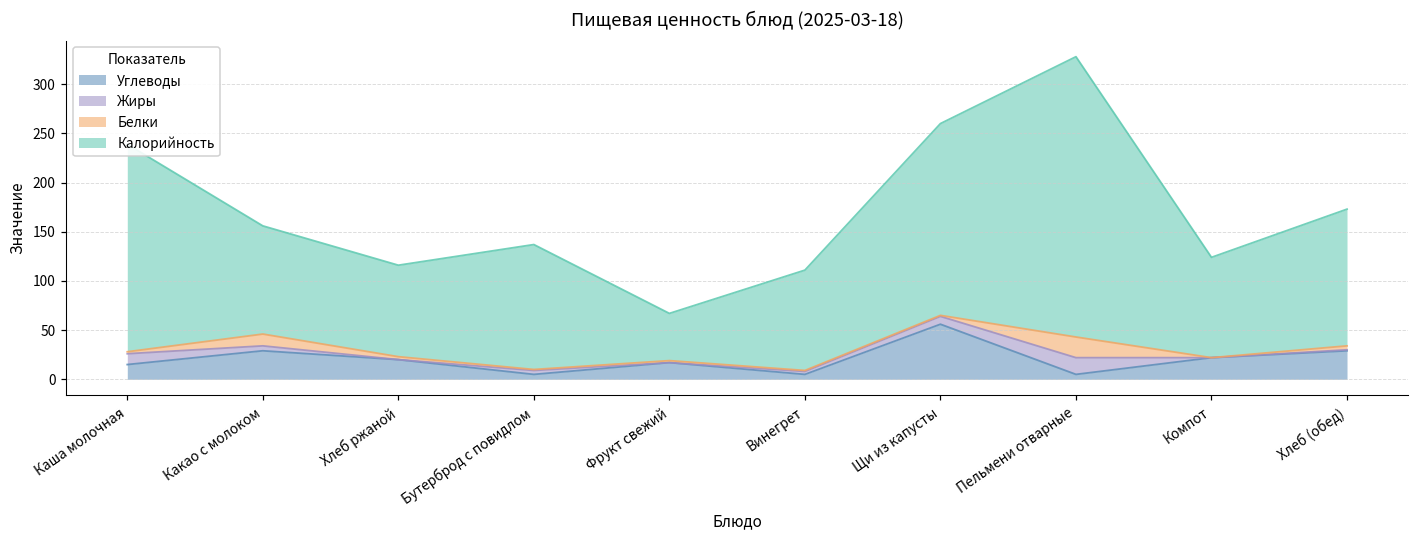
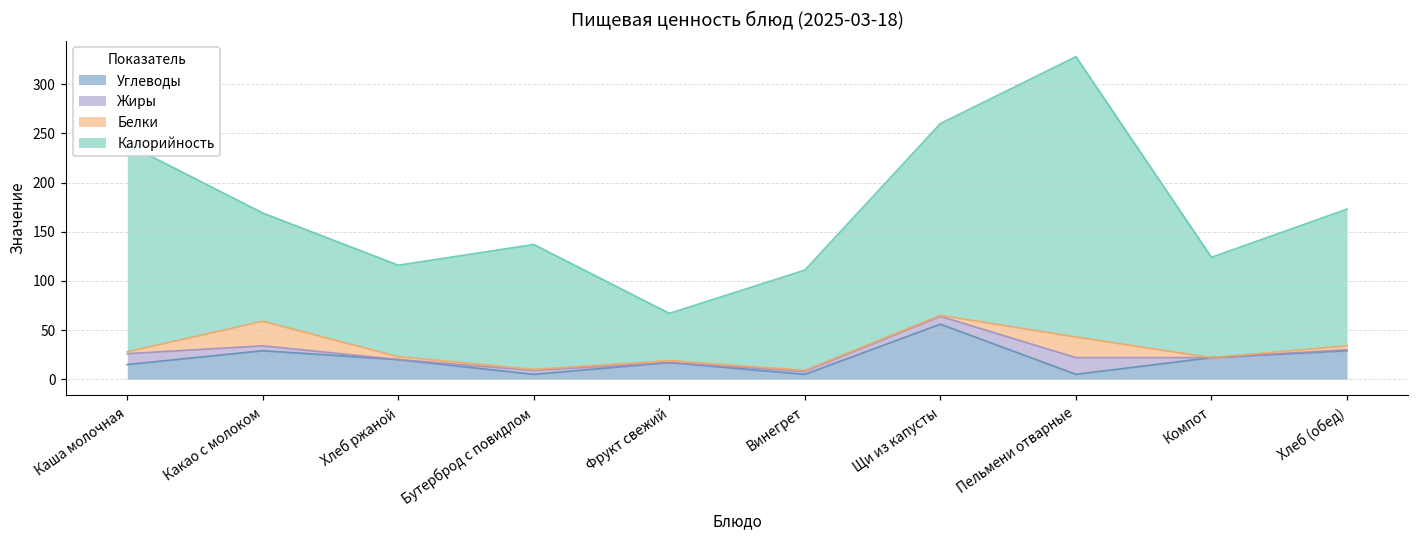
Белки, Какао с молоком: 10 -> 30
